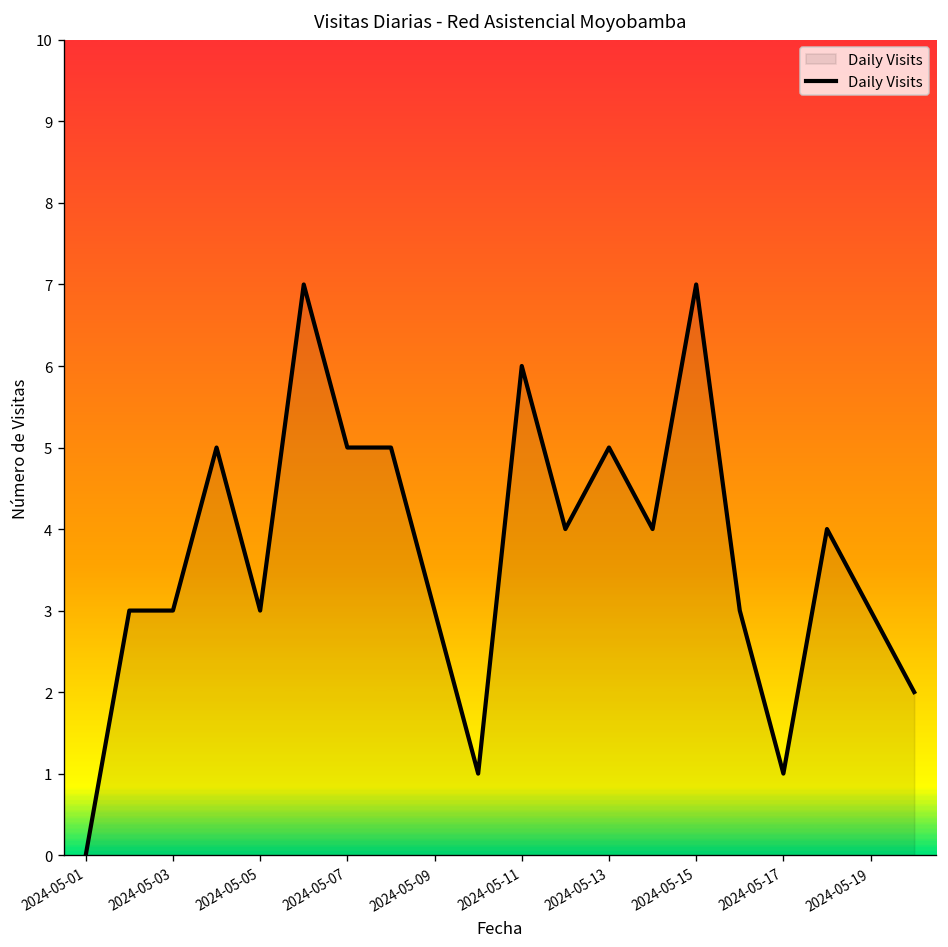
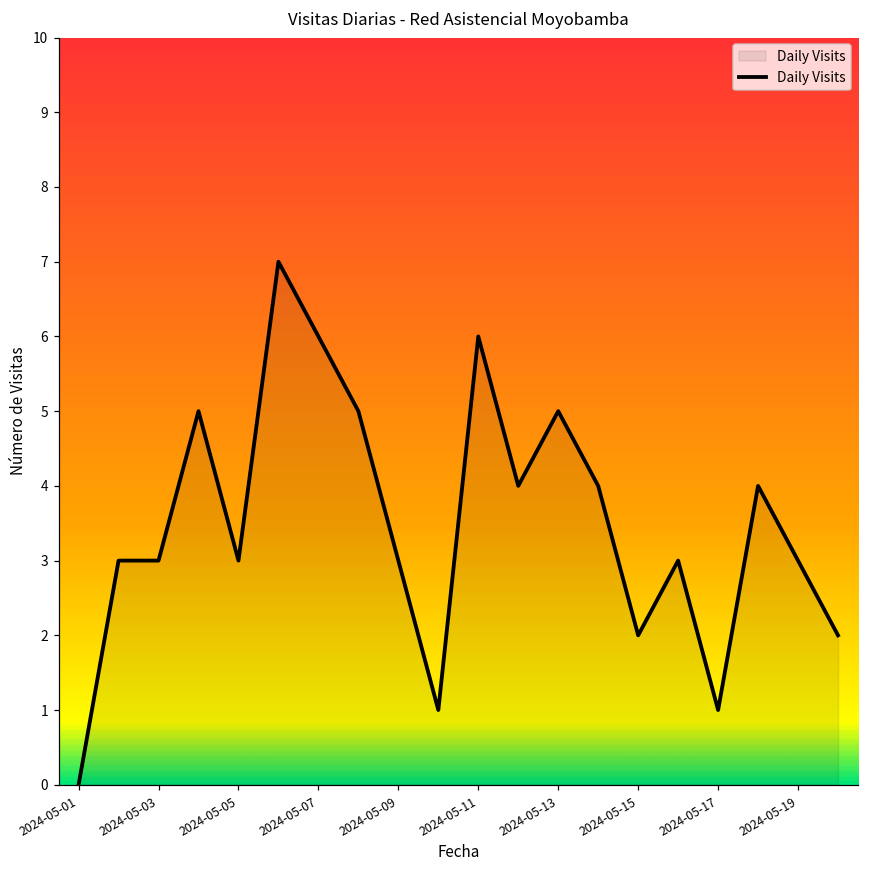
2024-05-07: 5 -> 6
2024-05-15: 7 -> 2
